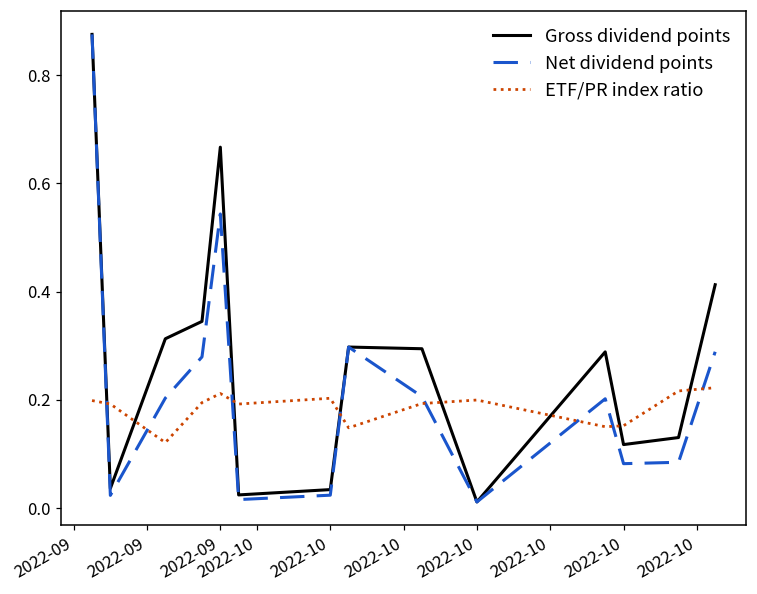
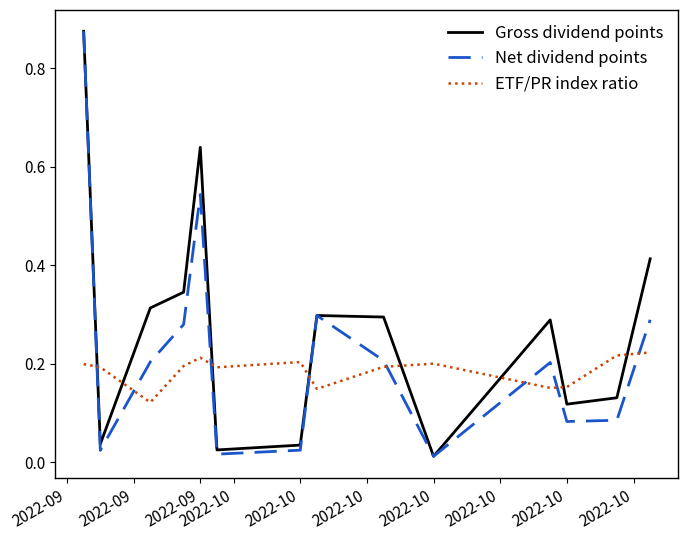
Gross dividend points, 2022-09: 0.67 -> 0.64
